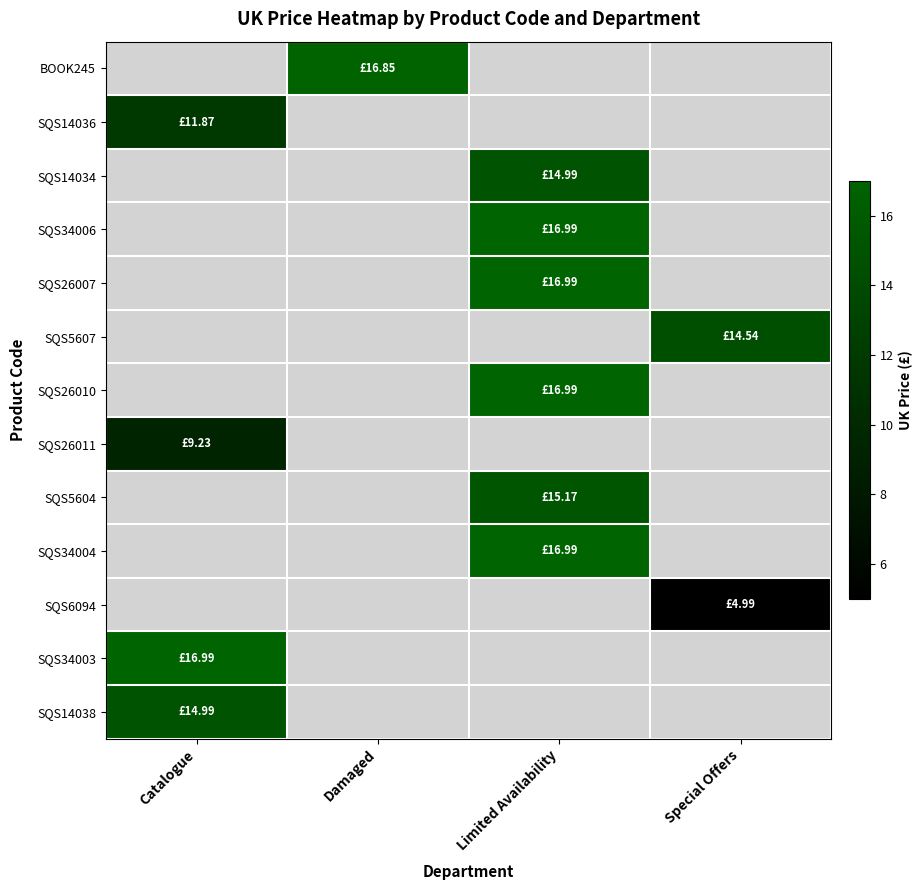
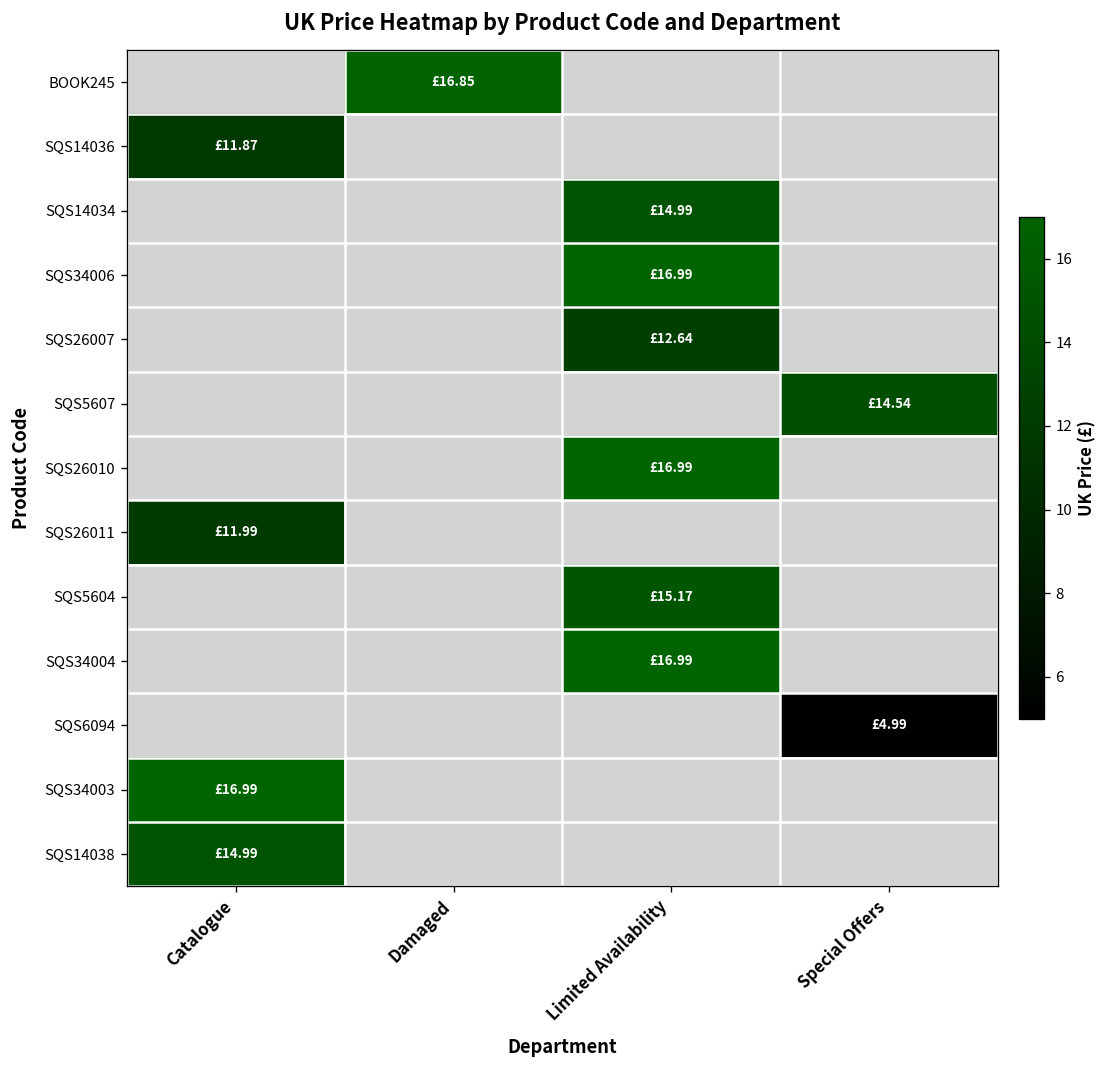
SQS26007, Limited Availability: £16.99 -> £12.64
SQS26011, Catalogue: £9.23 -> £11.99
